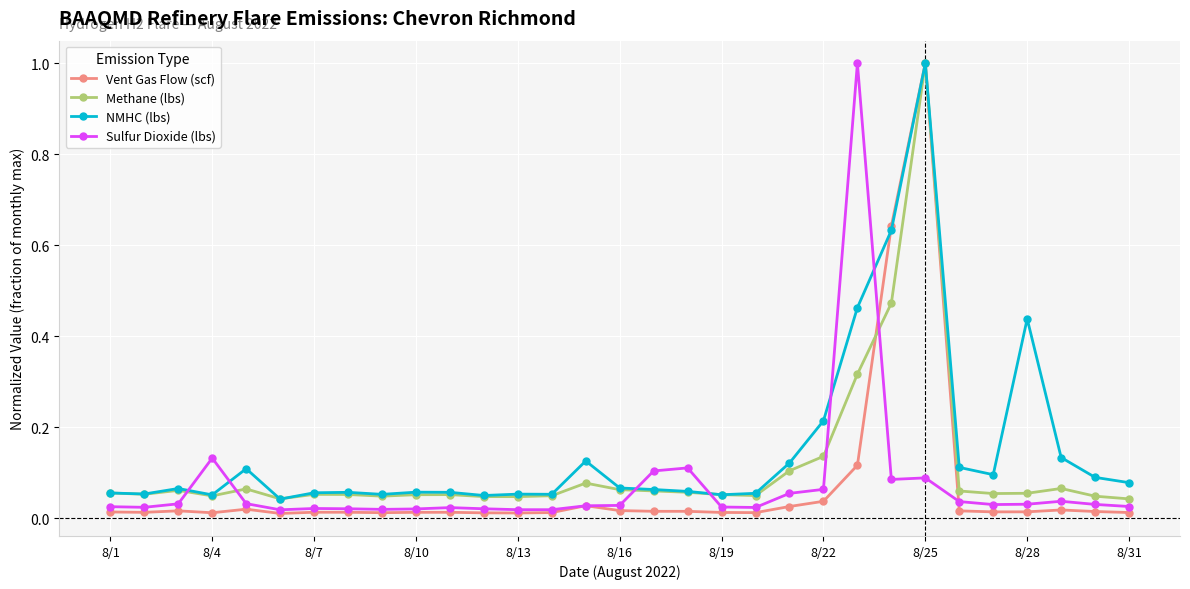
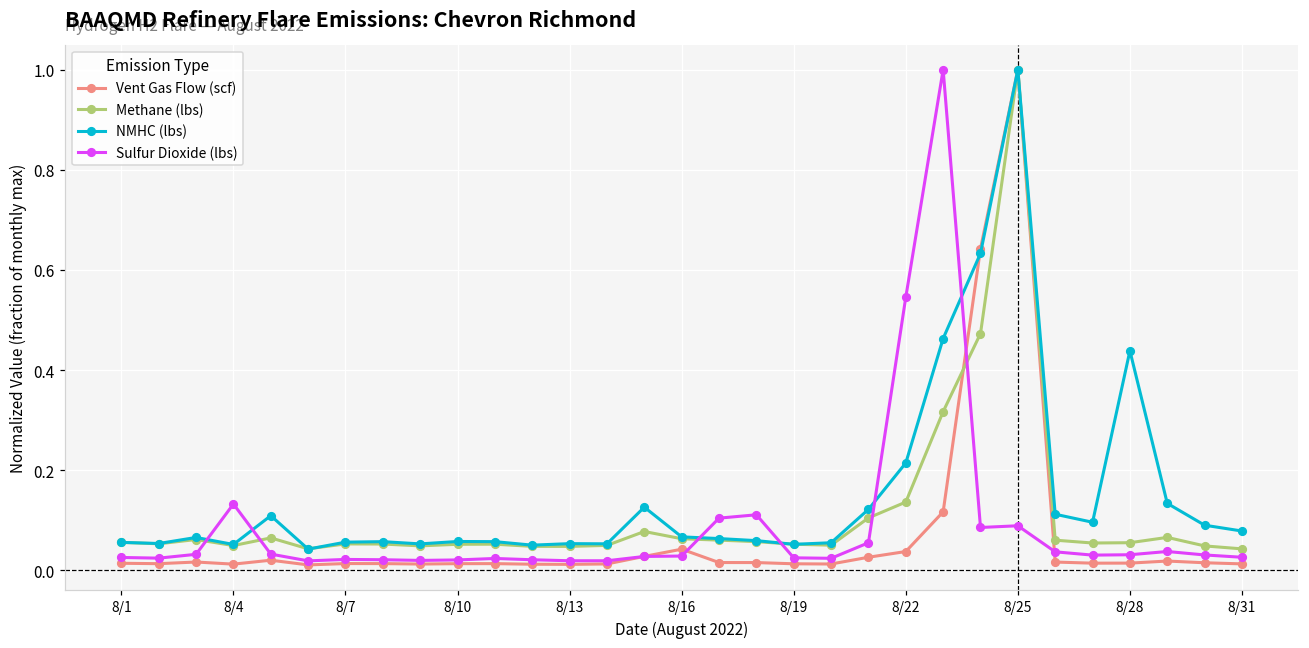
Vent Gas Flow (scf), 8/16: 0.02 -> 0.04
Sulfur Dioxide (lbs), 8/22: 0.06 -> 0.55
